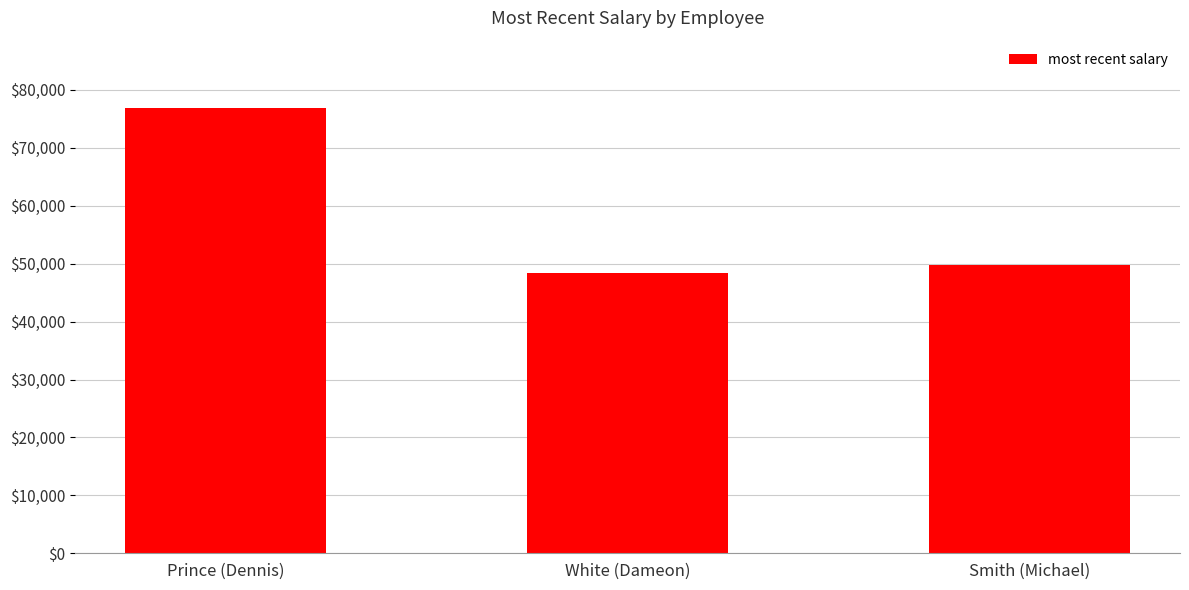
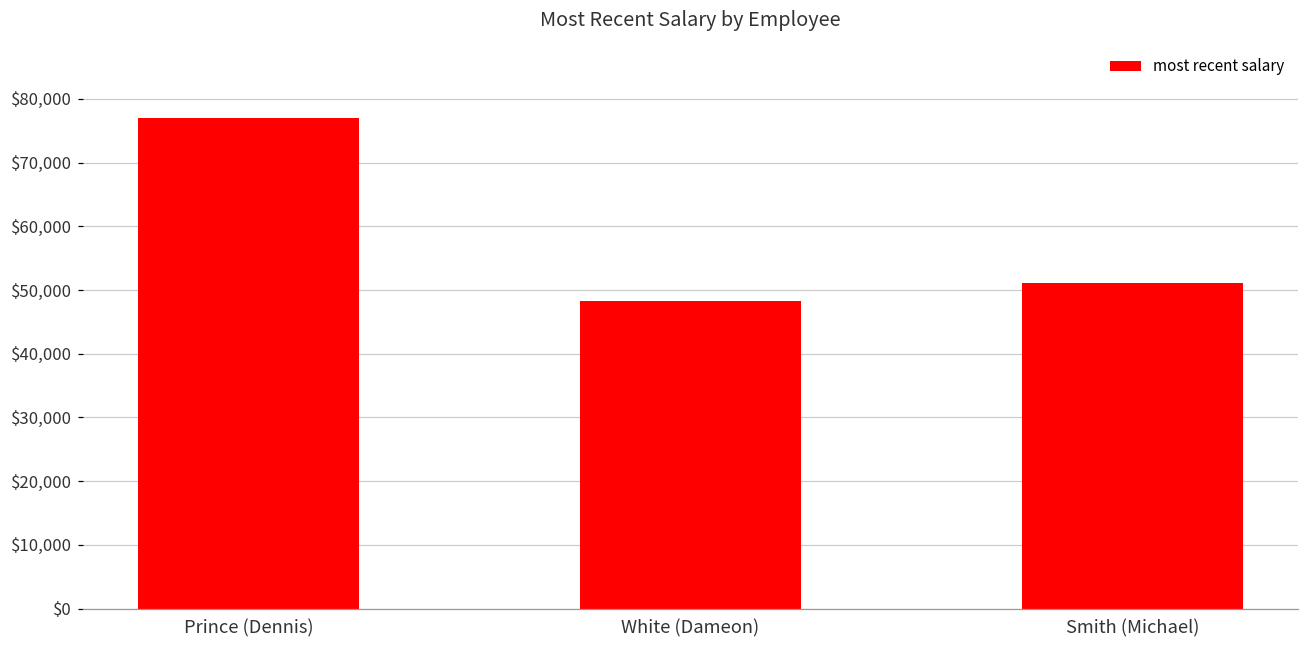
Smith (Michael): $50,000 -> $51,000
